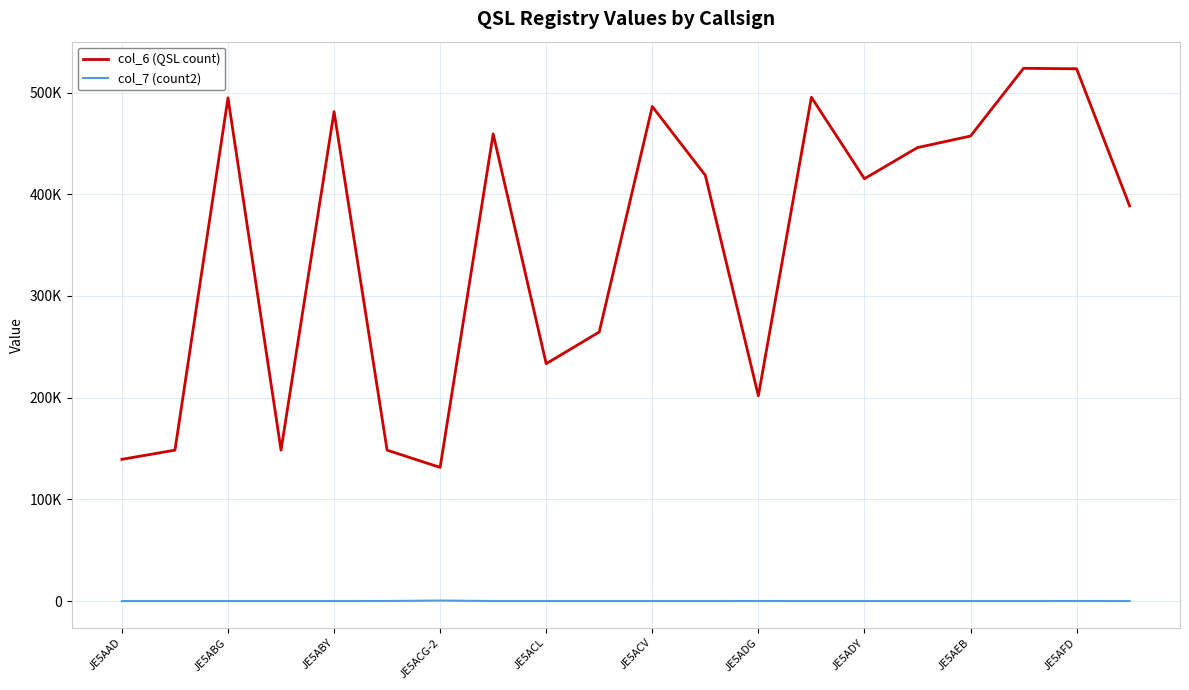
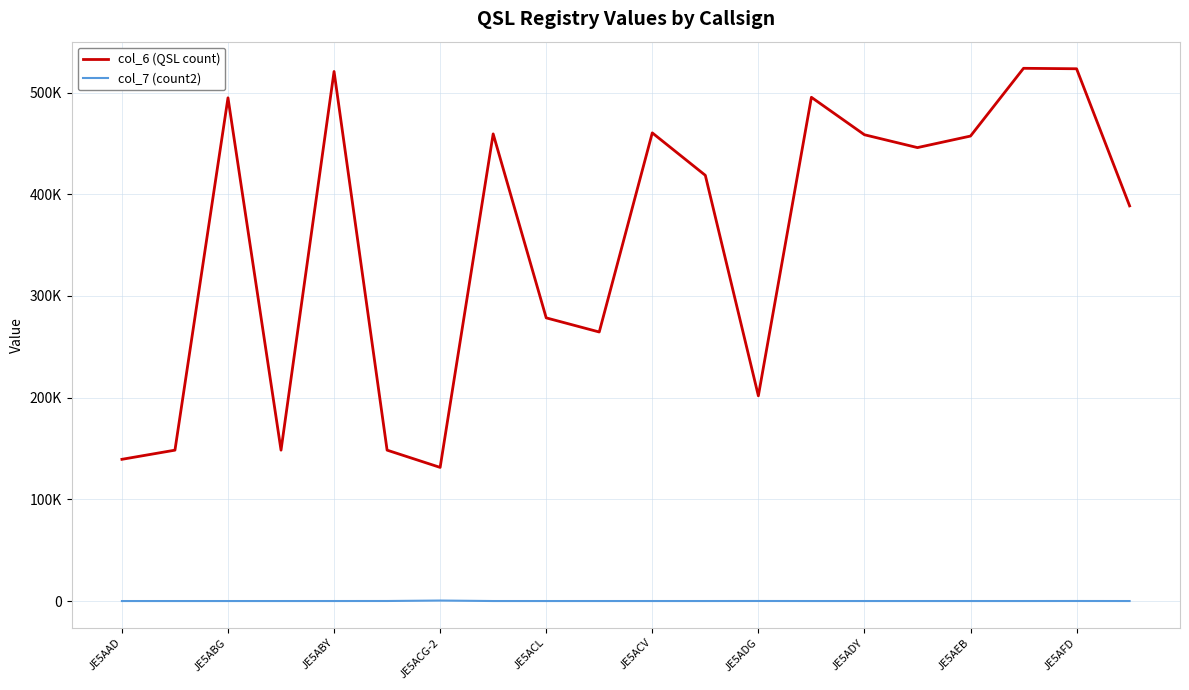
col_6 (QSL count), JE5ABY: 481000 -> 521000
col_6 (QSL count), JE5ACL: 233000 -> 278000
col_6 (QSL count), JE5ACV: 486000 -> 460000
col_6 (QSL count), JE5ADY: 415000 -> 459000
